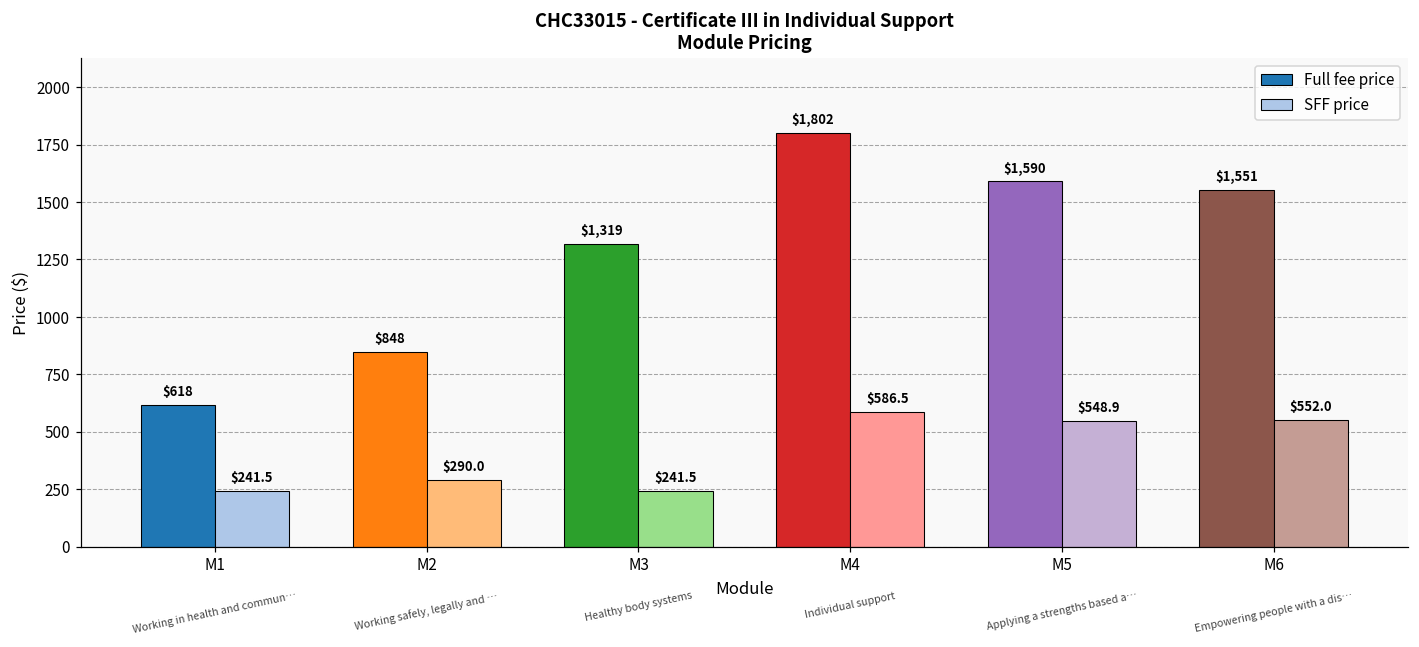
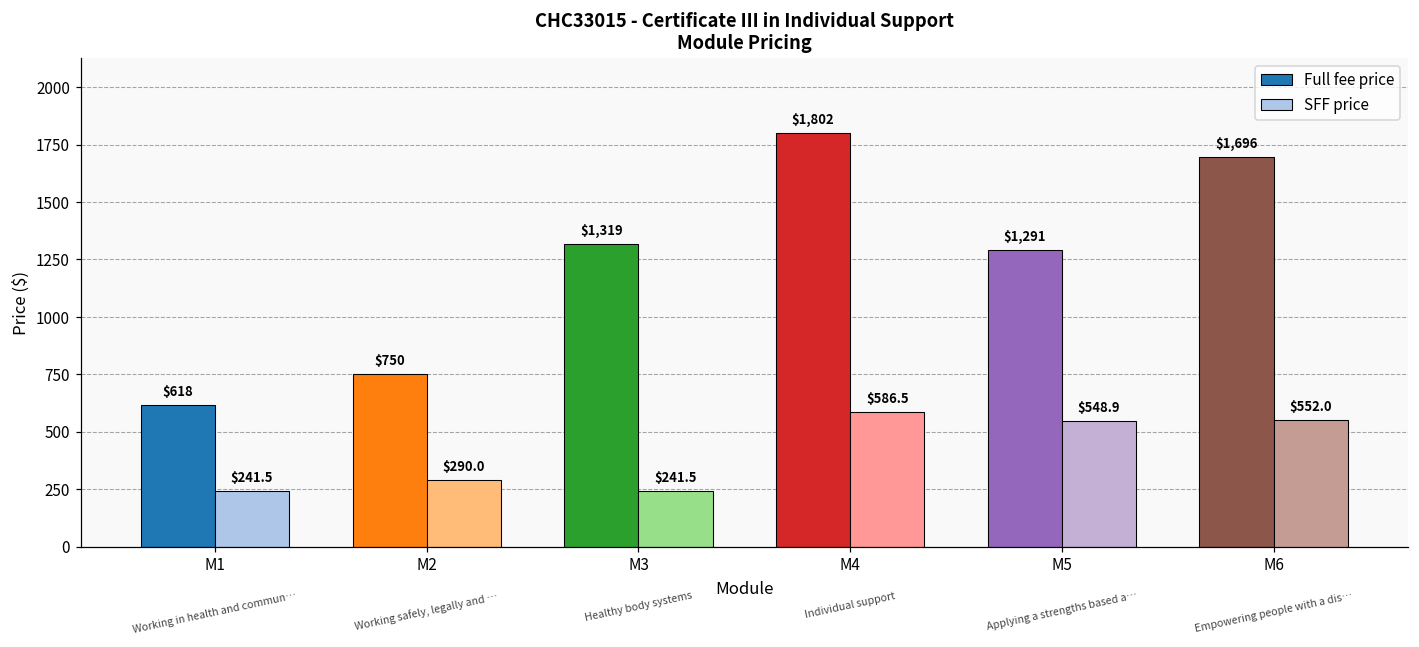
Full fee price, M2: $848 -> $750
Full fee price, M5: $1,590 -> $1,291
Full fee price, M6: $1,551 -> $1,696
